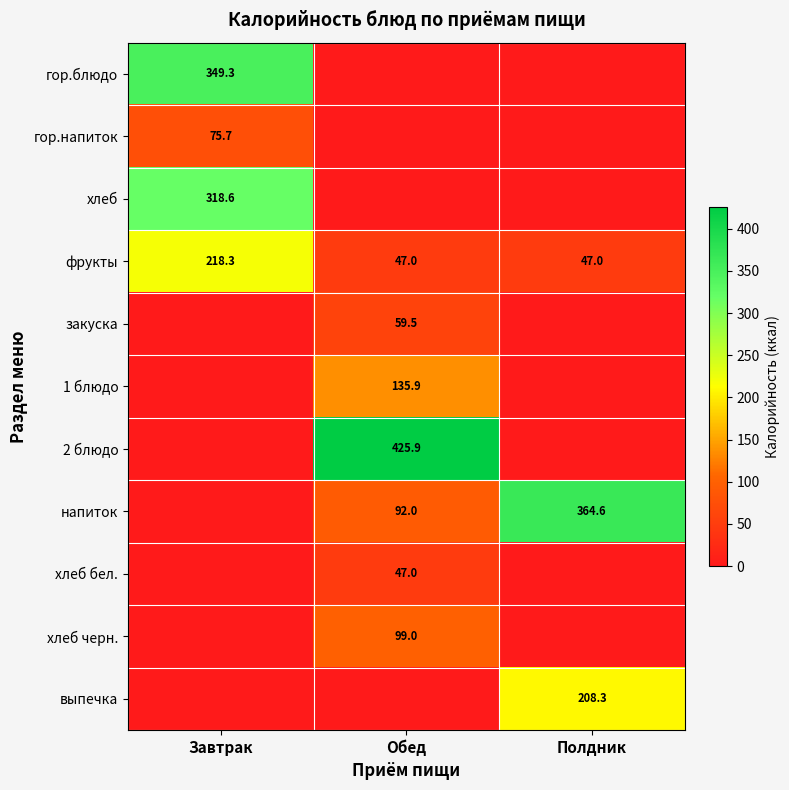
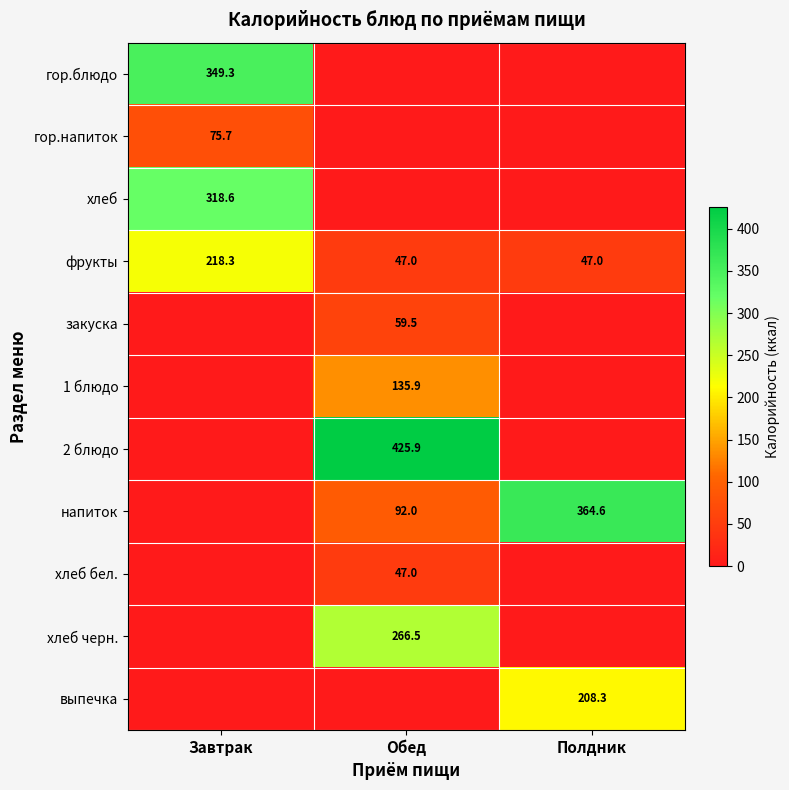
хлеб черн., Обед: 99.0 -> 266.5
